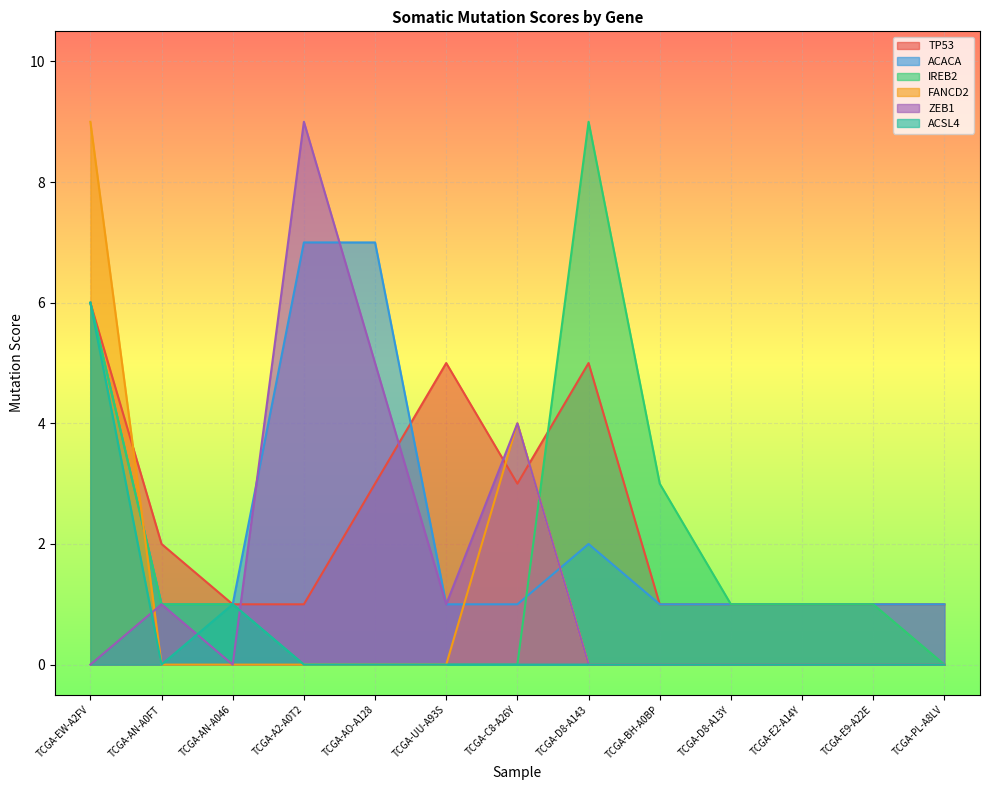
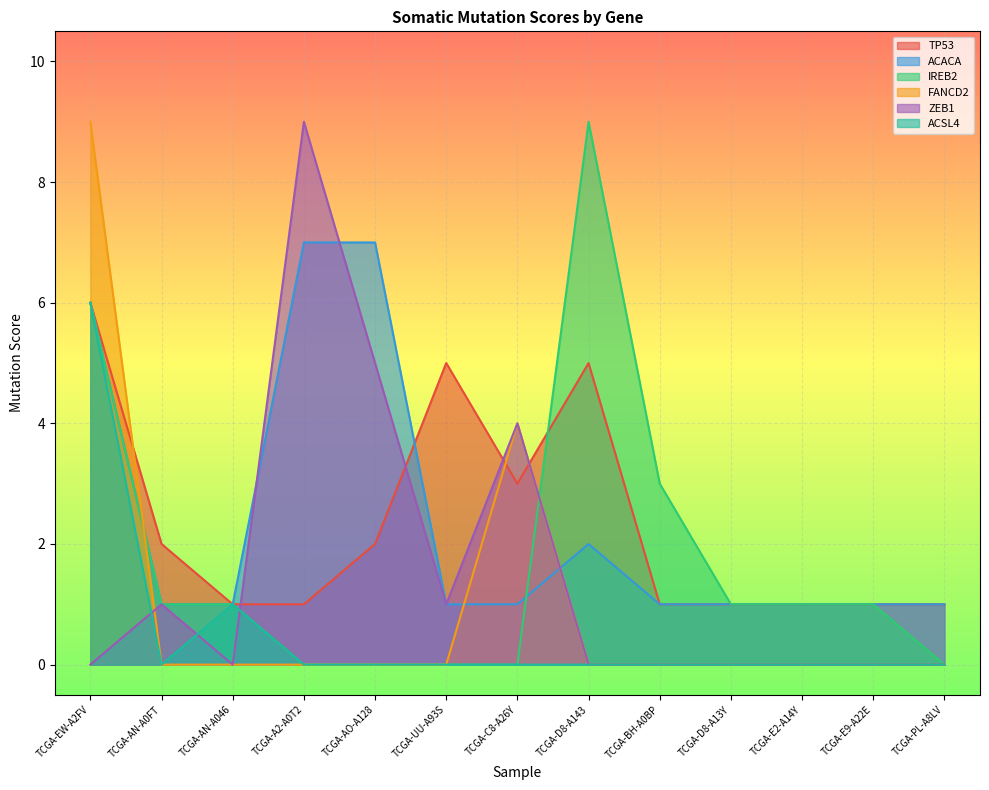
TP53, TCGA-AO-A128: 3 -> 2
